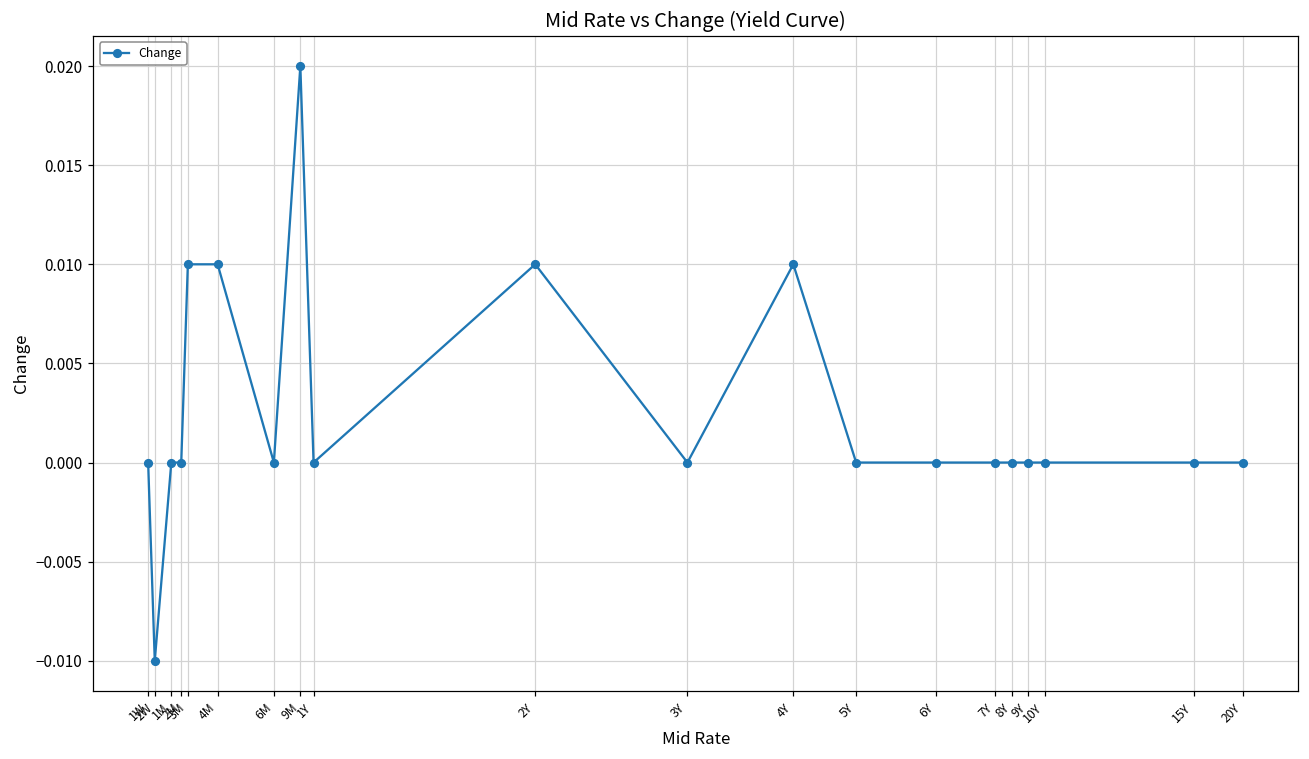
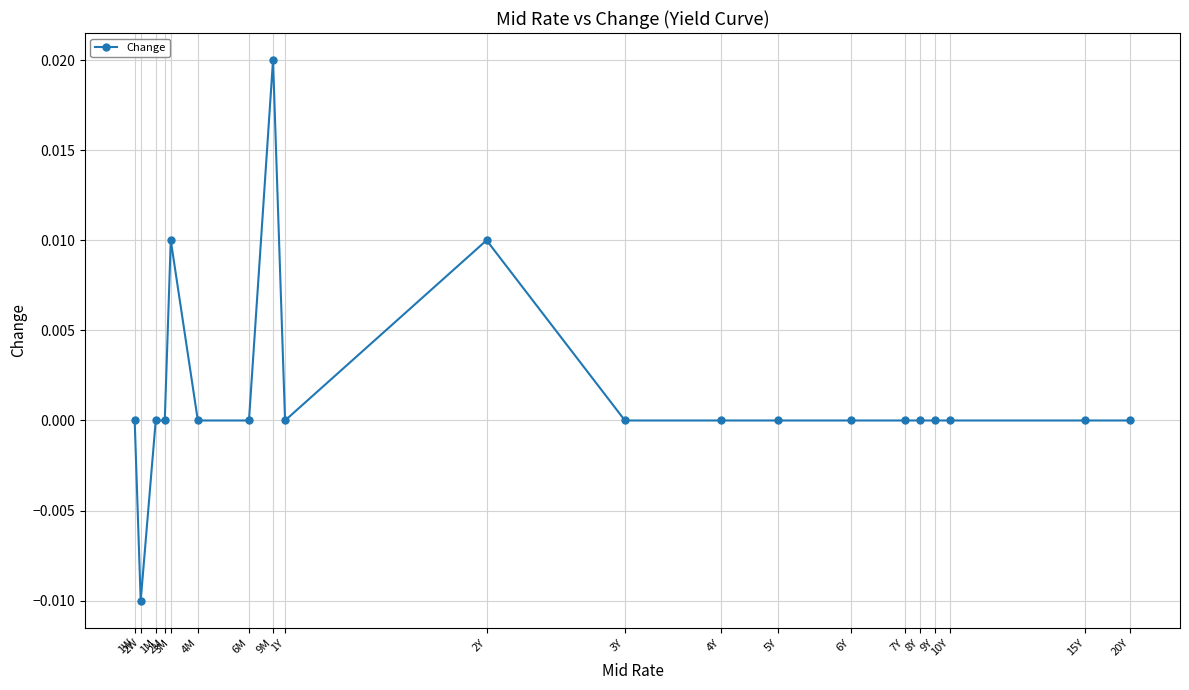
4M: 0.01 -> 0.00
4Y: 0.01 -> 0.00
